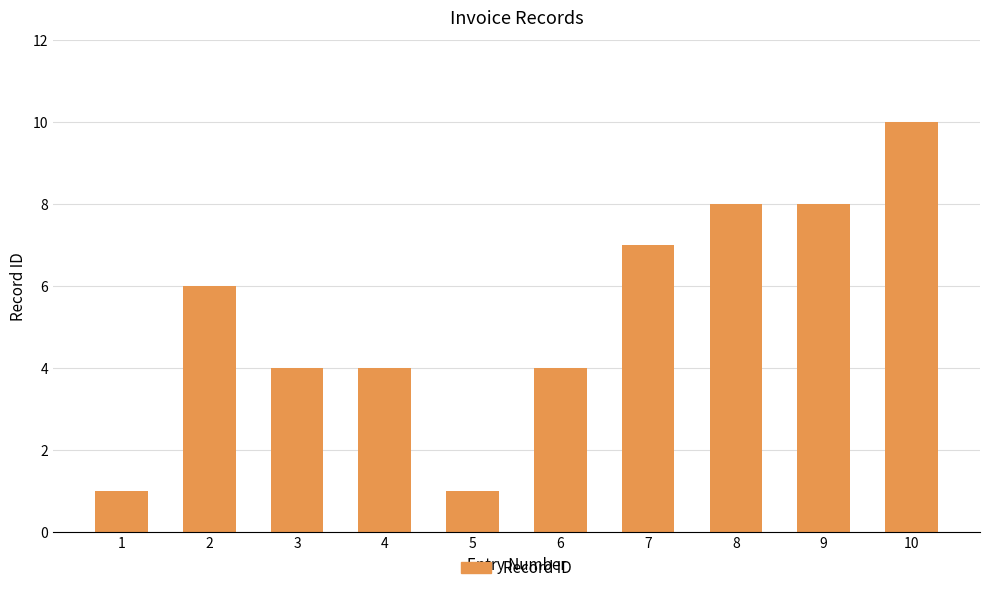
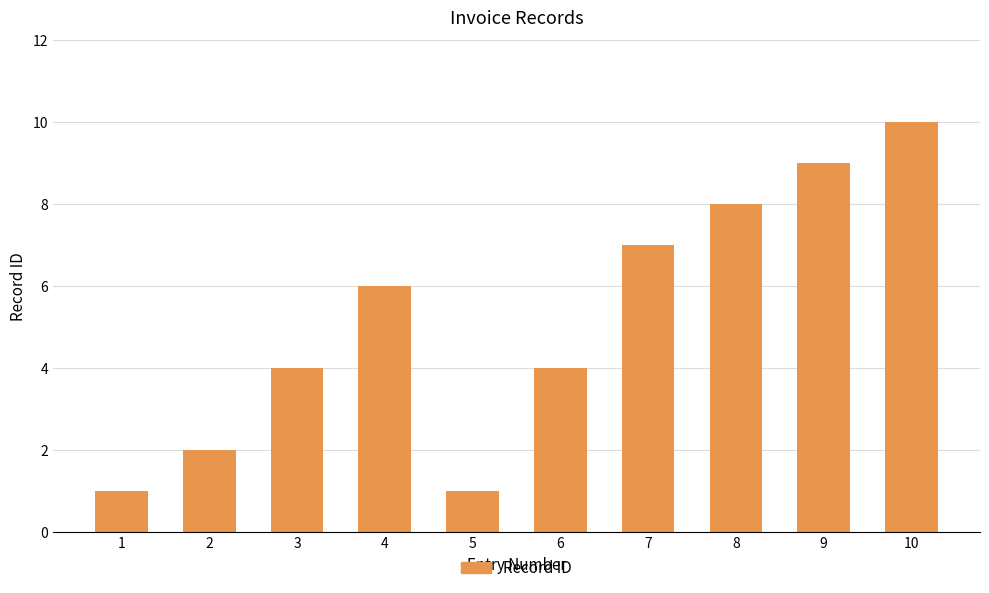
2: 6 -> 2
4: 4 -> 6
9: 8 -> 9
